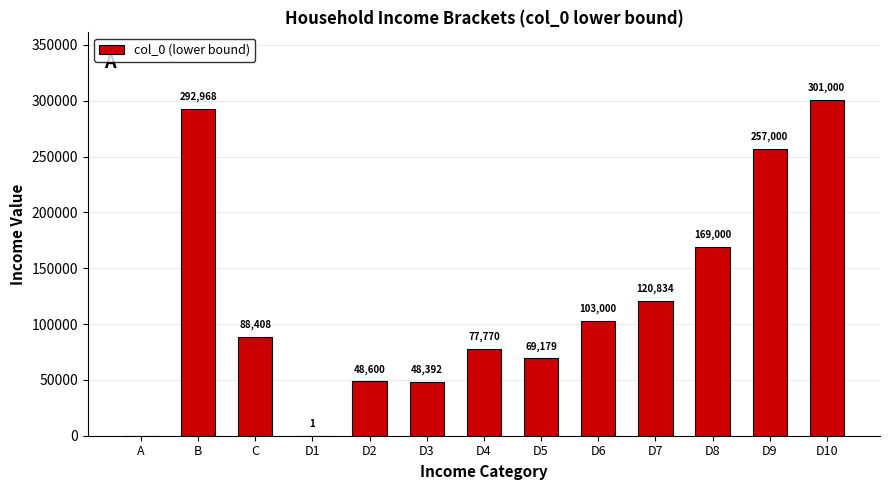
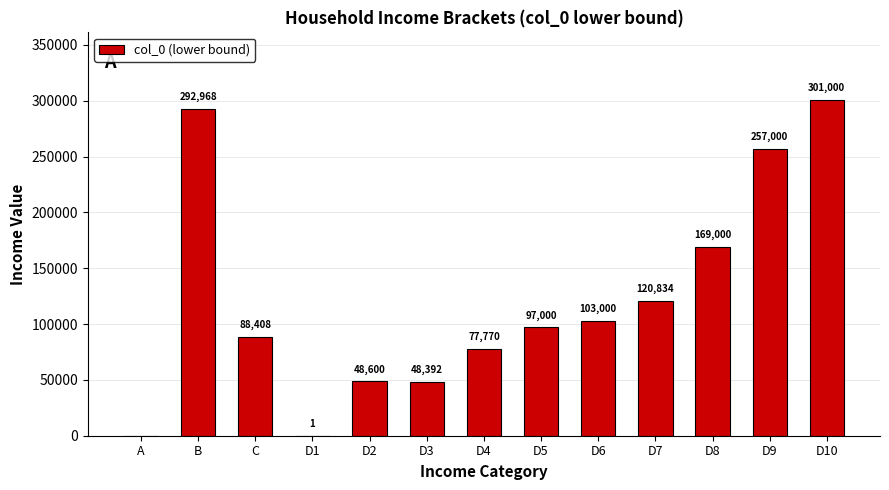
D5: 69,179 -> 97,000
